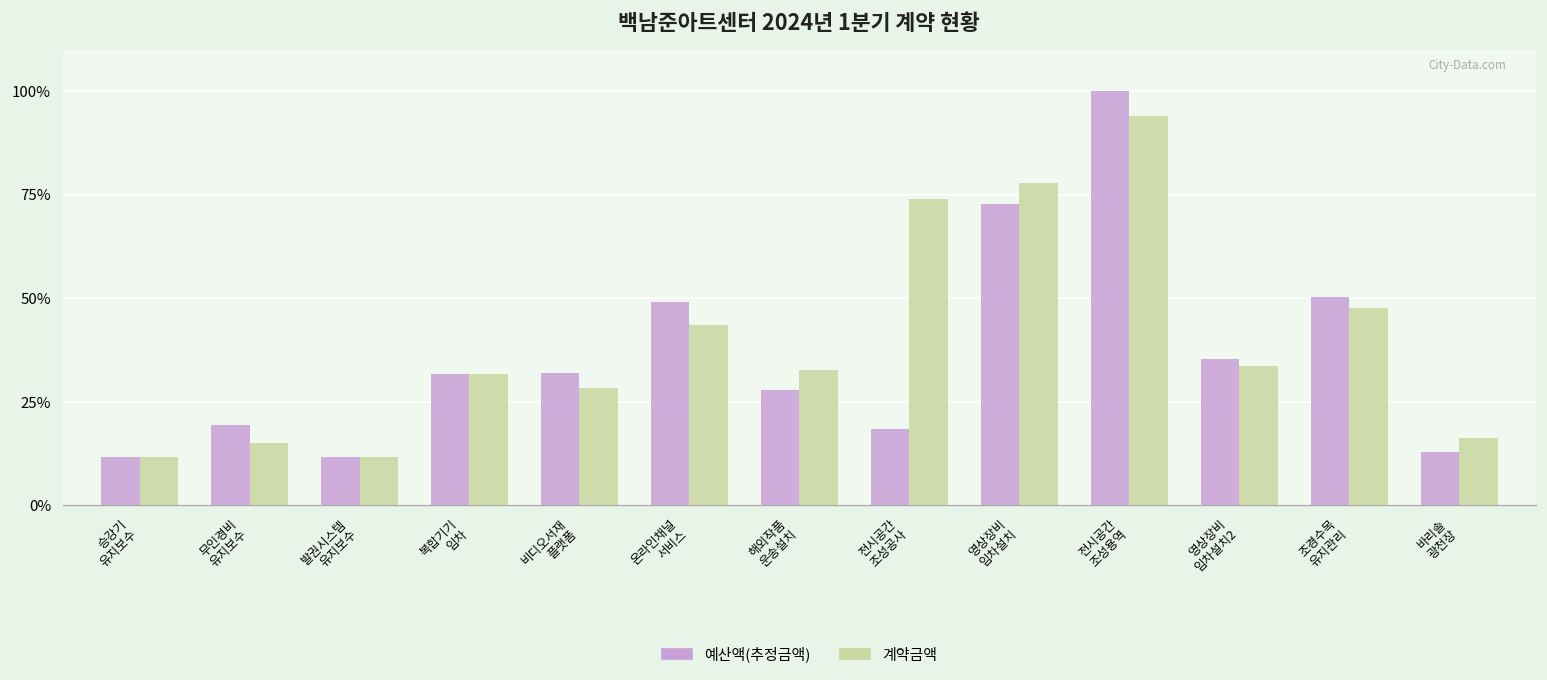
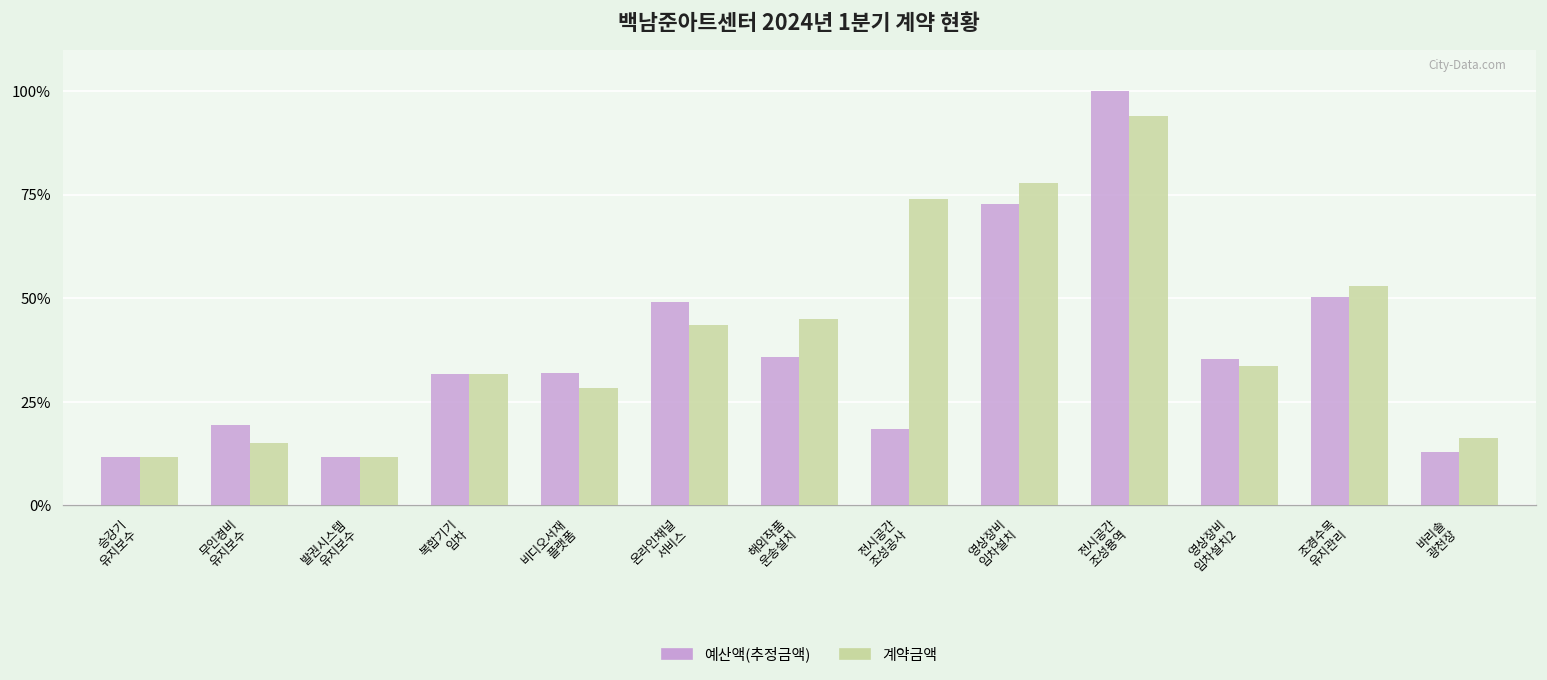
예산액(추정금액), 해외작품 운송설치: 28% -> 36%
계약금액, 해외작품 운송설치: 33% -> 45%
계약금액, 조경수목 유지관리: 48% -> 53%
